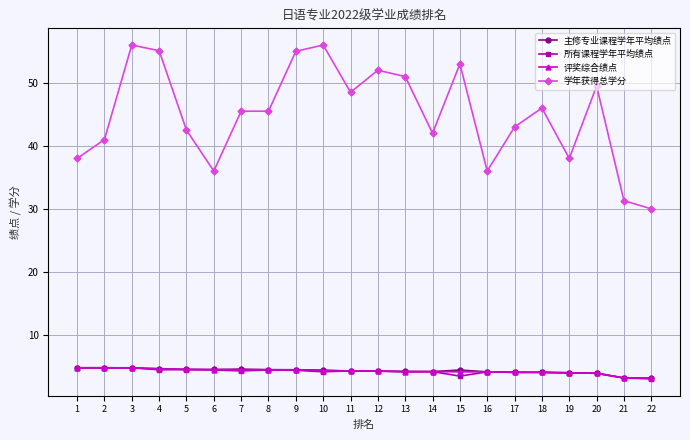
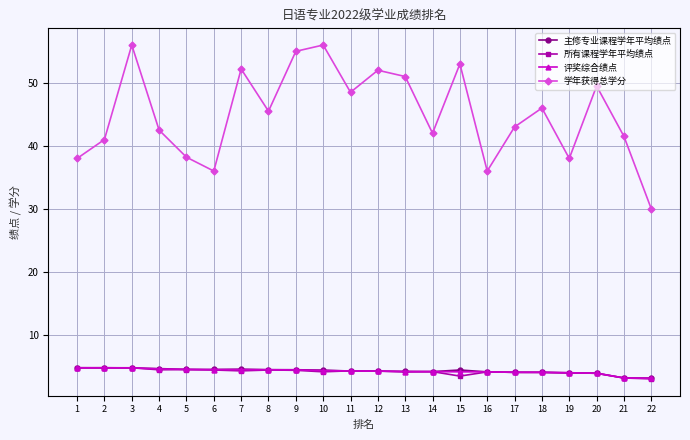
学年获得总学分, 4: 55 -> 43
学年获得总学分, 5: 43 -> 38
学年获得总学分, 7: 46 -> 52
学年获得总学分, 21: 31 -> 42
